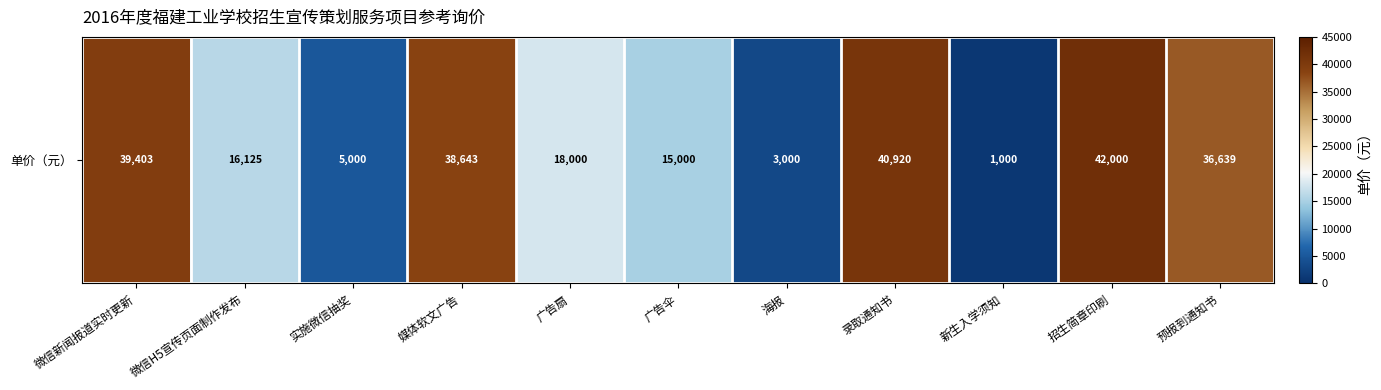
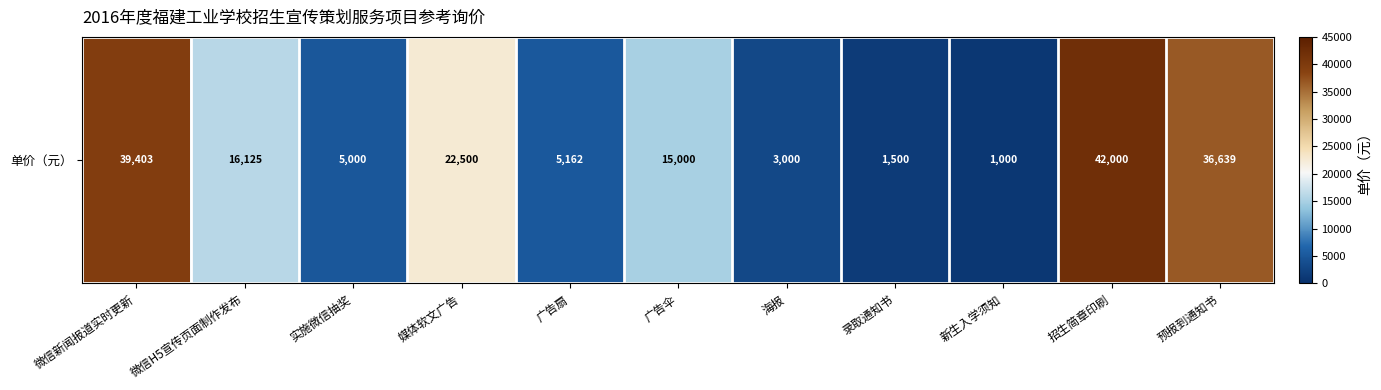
单价（元）, 媒体软文广告: 38,643 -> 22,500
单价（元）, 广告扇: 18,000 -> 5,162
单价（元）, 录取通知书: 40,920 -> 1,500
